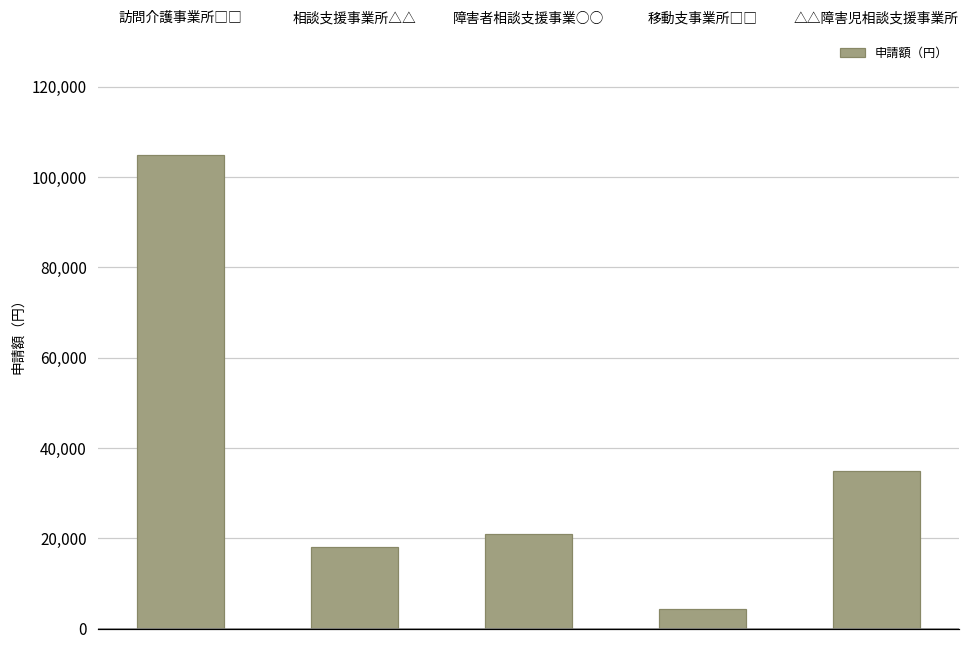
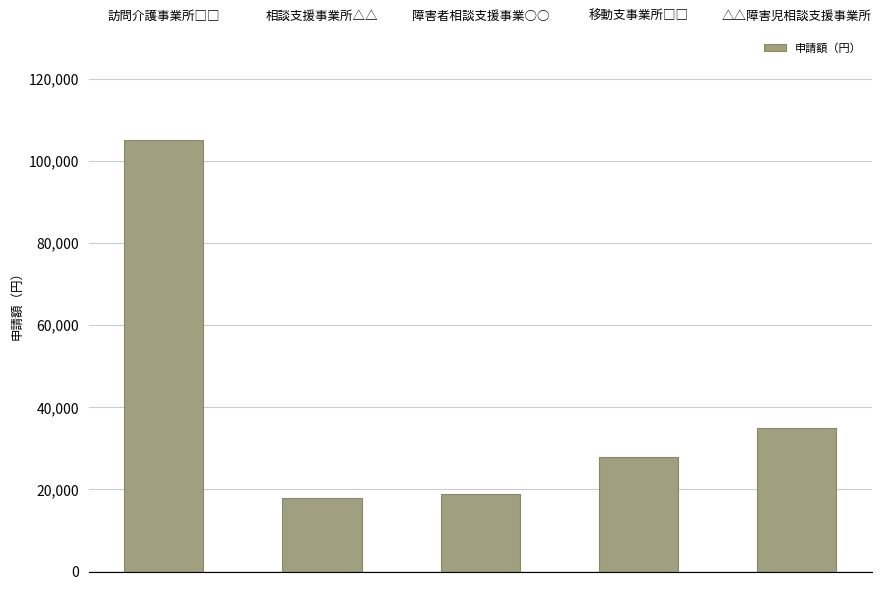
障害者相談支援事業○○: 21,000 -> 19,000
移動支事業所□□: 4,000 -> 28,000
